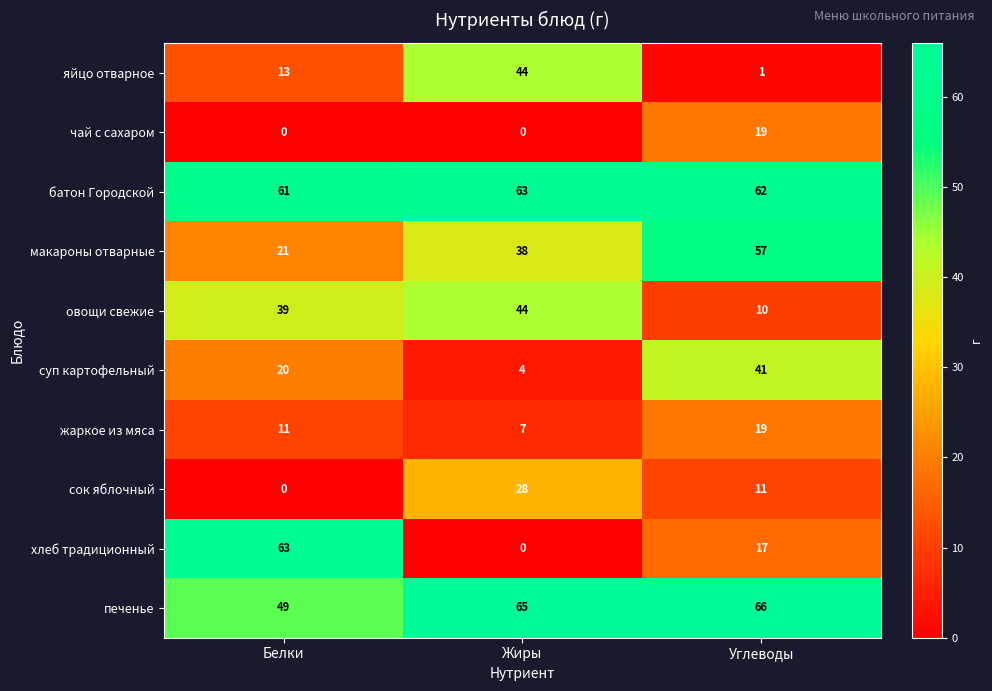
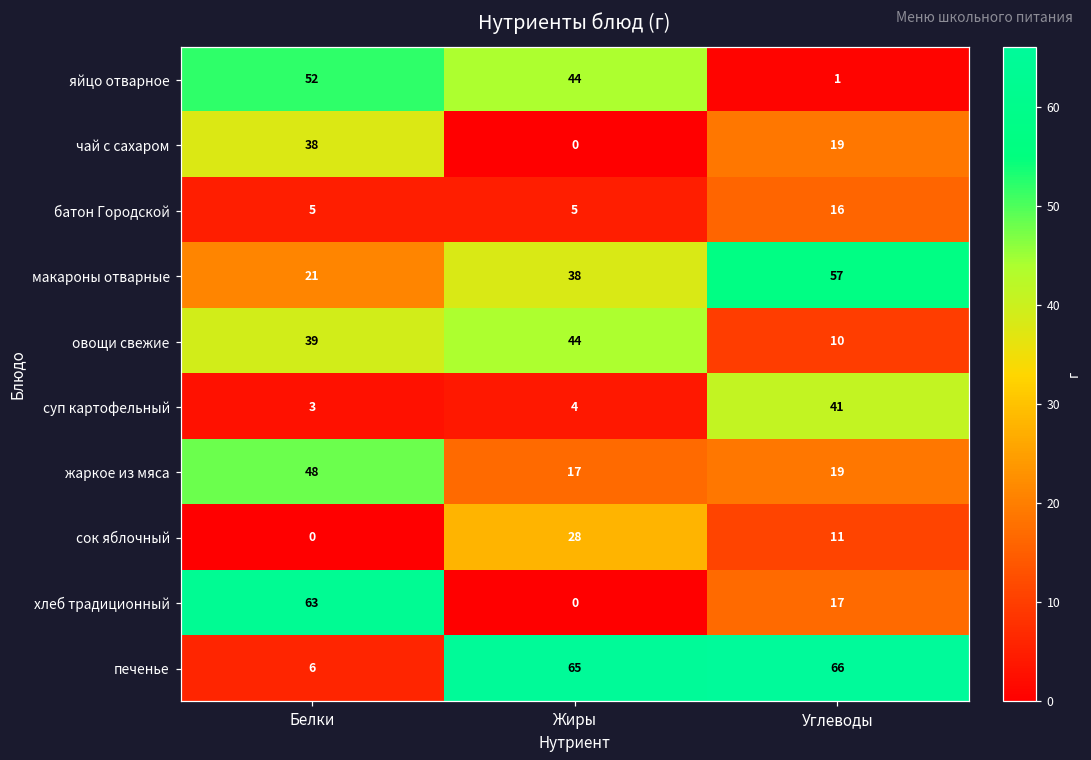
яйцо отварное, Белки: 13 -> 52
чай с сахаром, Белки: 0 -> 38
батон Городской, Белки: 61 -> 5
батон Городской, Жиры: 63 -> 5
батон Городской, Углеводы: 62 -> 16
суп картофельный, Белки: 20 -> 3
жаркое из мяса, Белки: 11 -> 48
жаркое из мяса, Жиры: 7 -> 17
печенье, Белки: 49 -> 6
